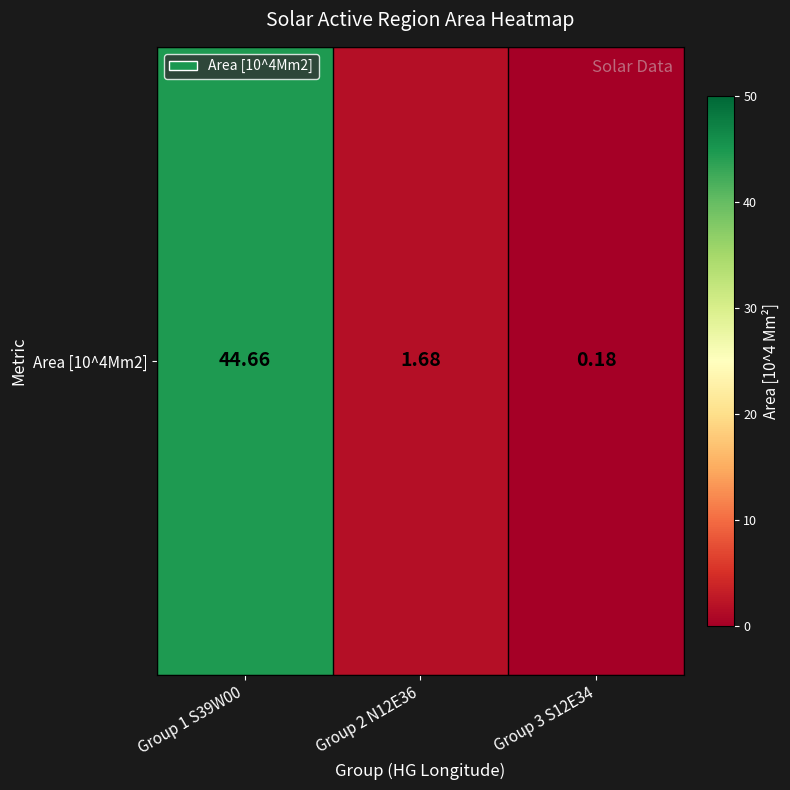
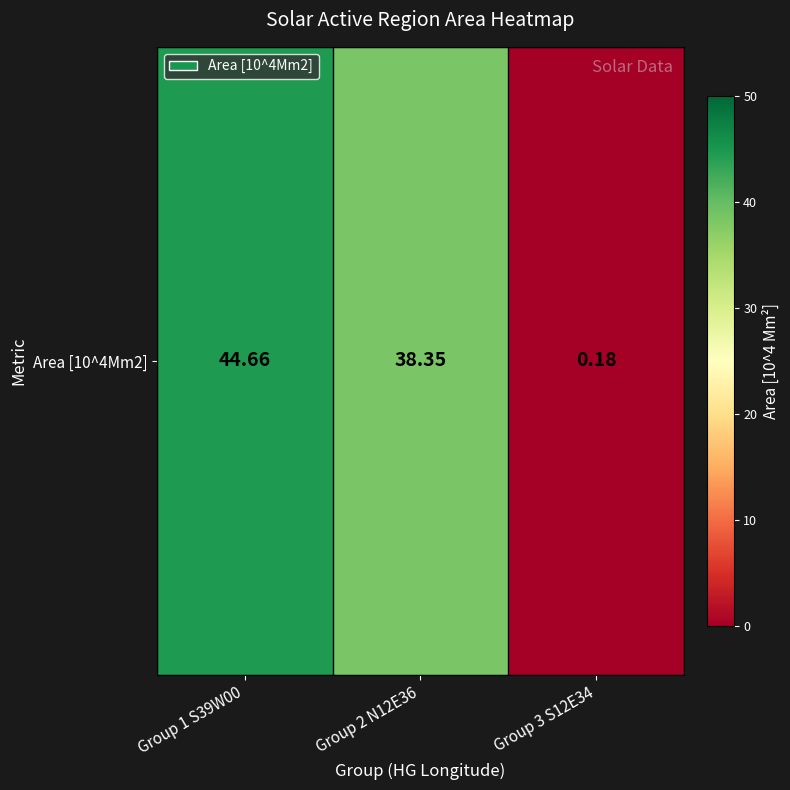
Area [10^4Mm2], Group 2 N12E36: 1.68 -> 38.35
